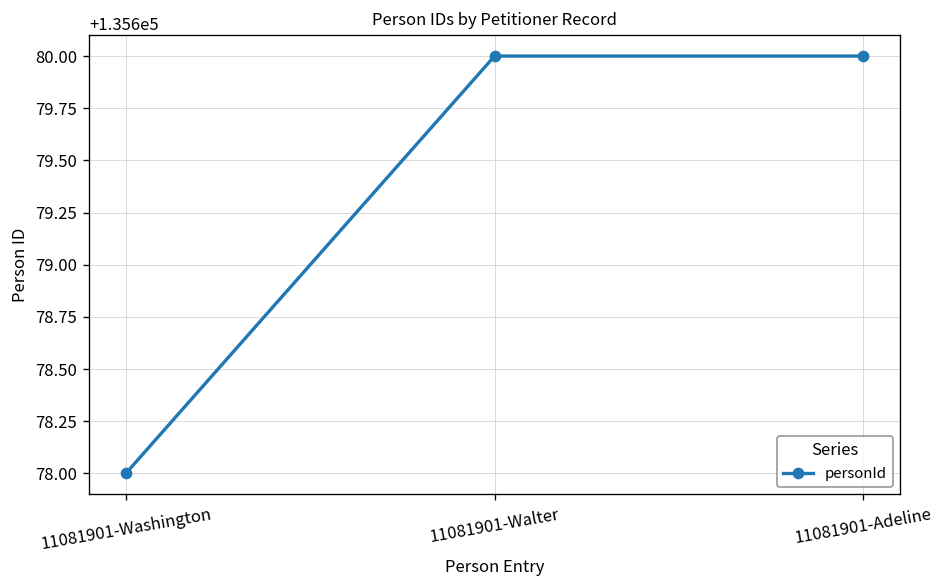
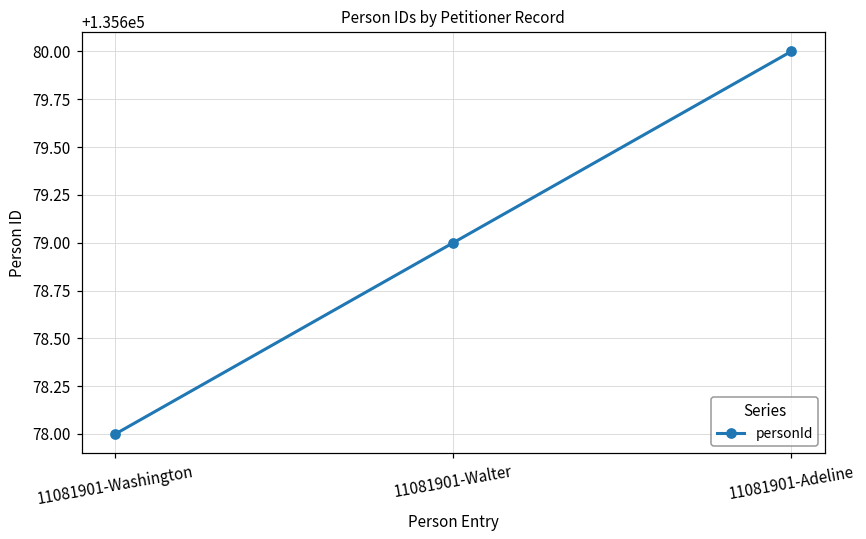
11081901-Walter: 135680 -> 135679
